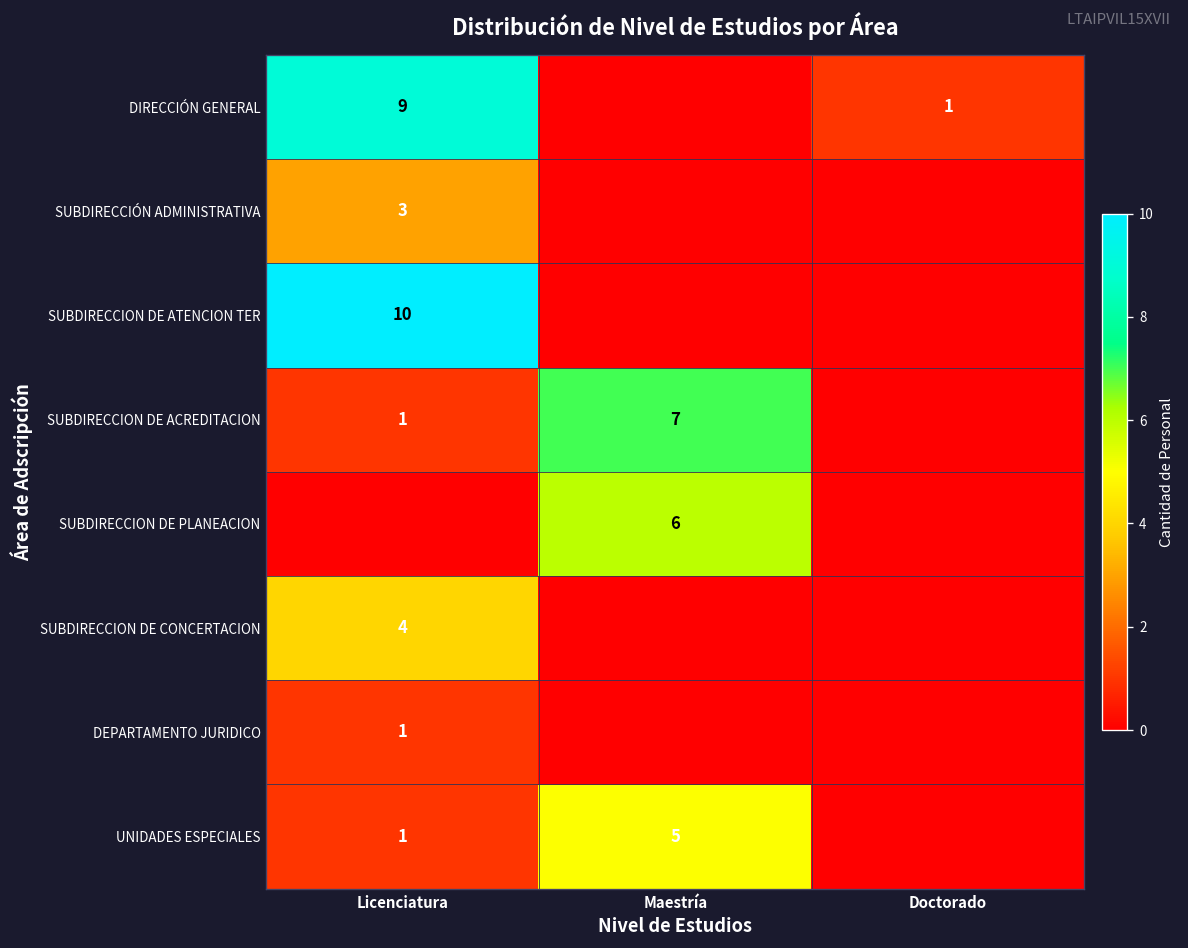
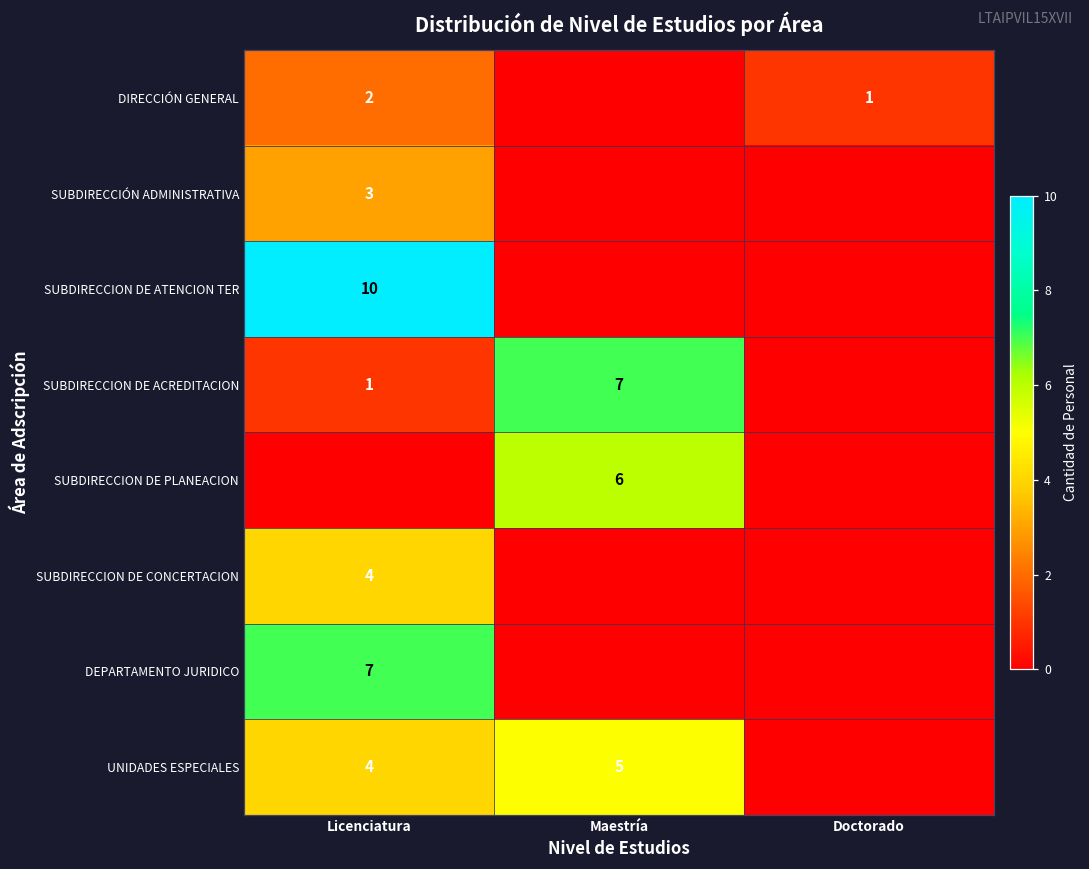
DIRECCIÓN GENERAL, Licenciatura: 9 -> 2
DEPARTAMENTO JURIDICO, Licenciatura: 1 -> 7
UNIDADES ESPECIALES, Licenciatura: 1 -> 4
